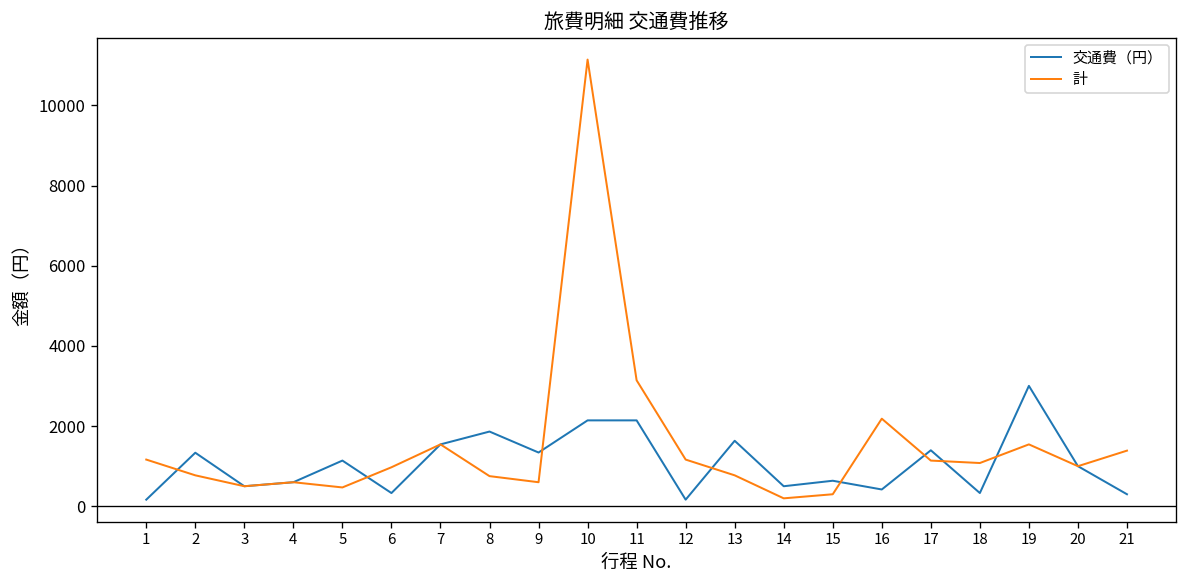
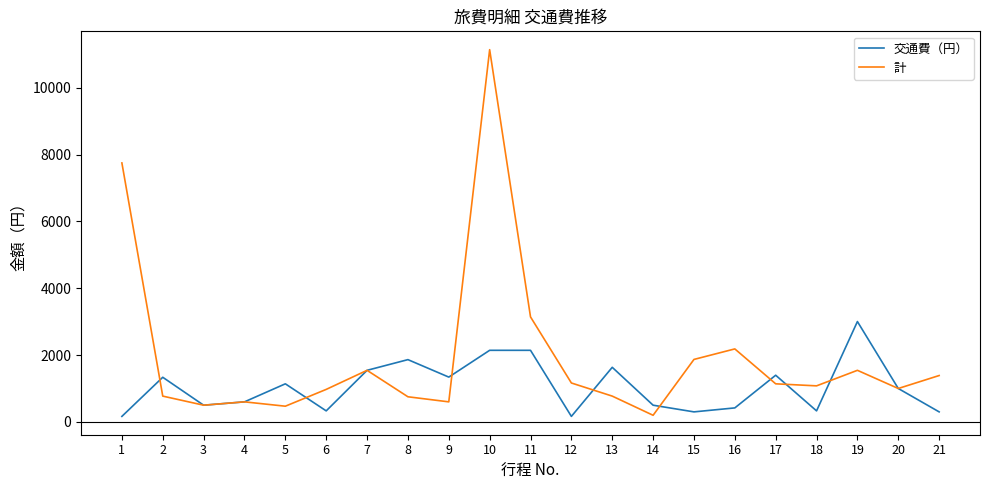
計, 1: 1200 -> 7800
交通費（円）, 15: 600 -> 300
計, 15: 300 -> 1900
